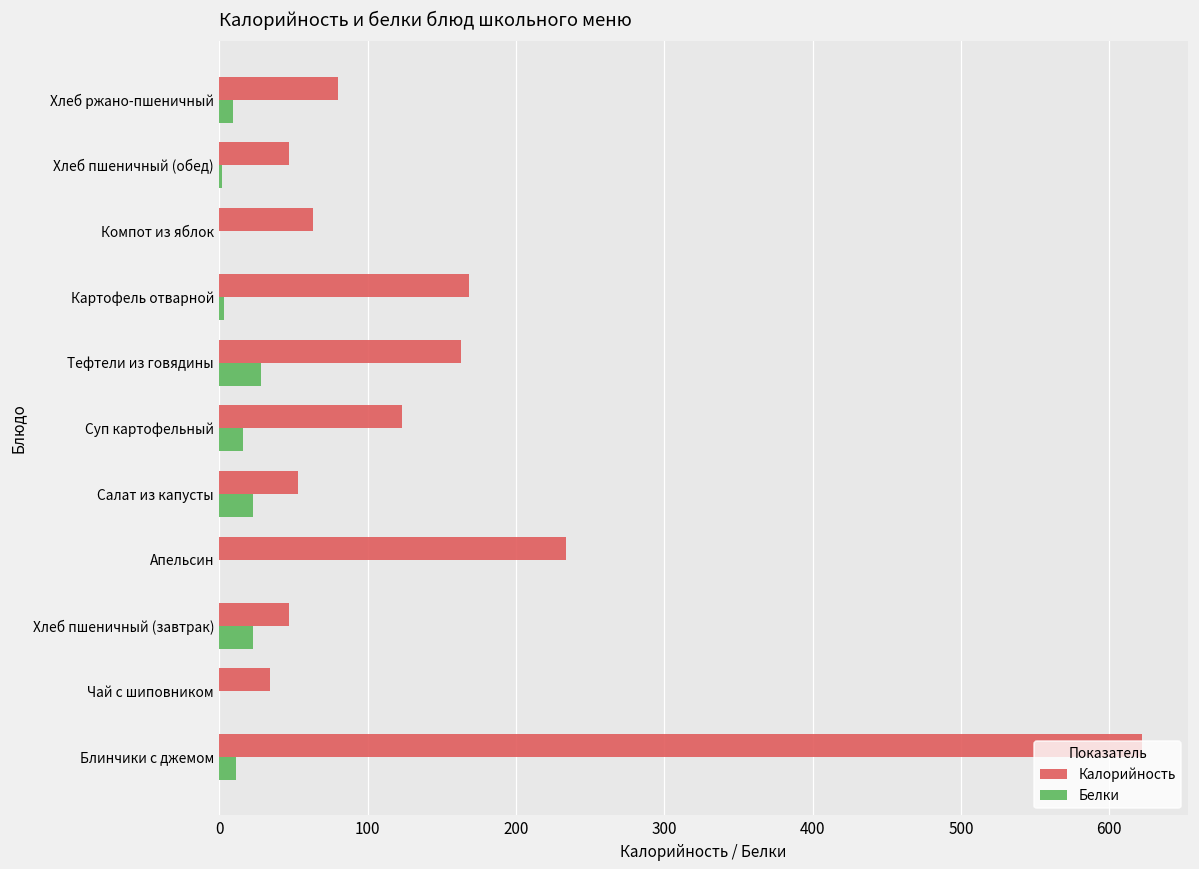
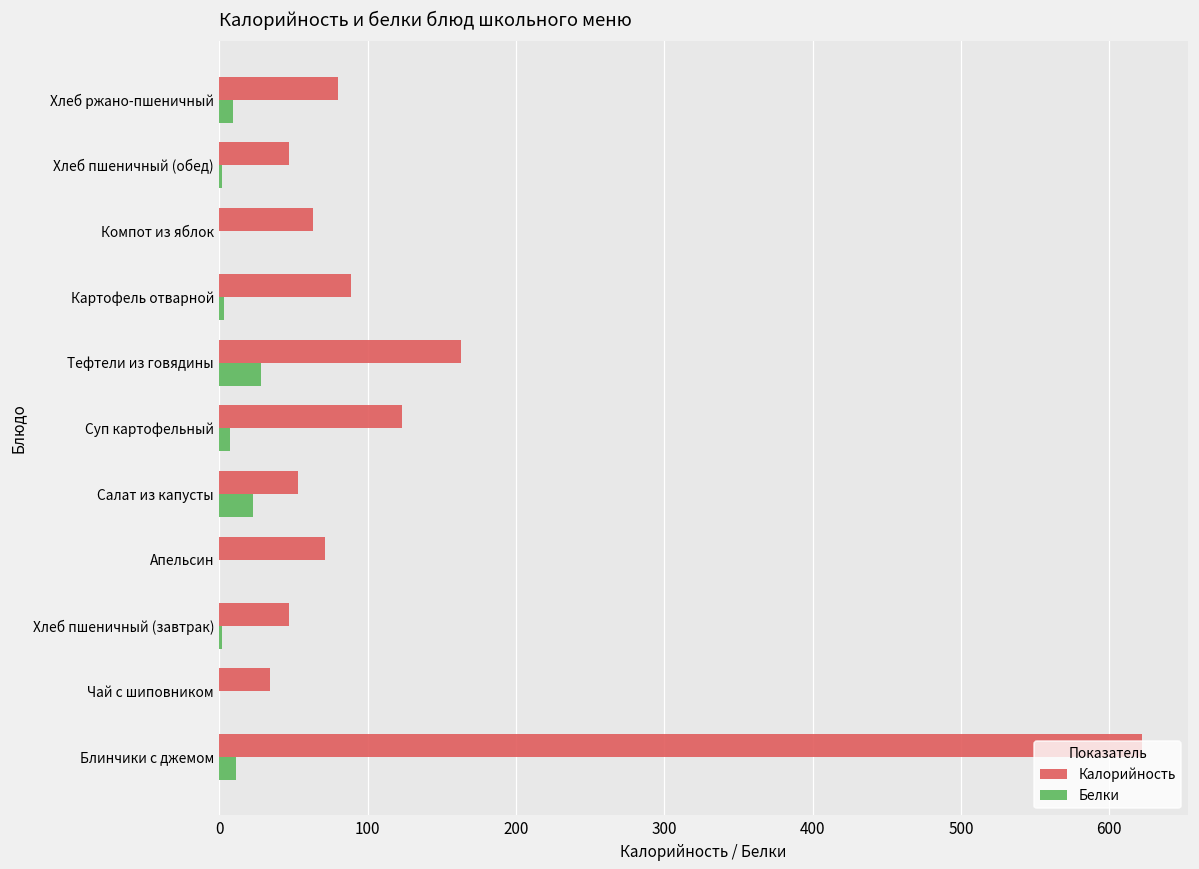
Калорийность, Картофель отварной: 168 -> 89
Белки, Суп картофельный: 16 -> 7
Калорийность, Апельсин: 234 -> 71
Белки, Хлеб пшеничный (завтрак): 23 -> 2
